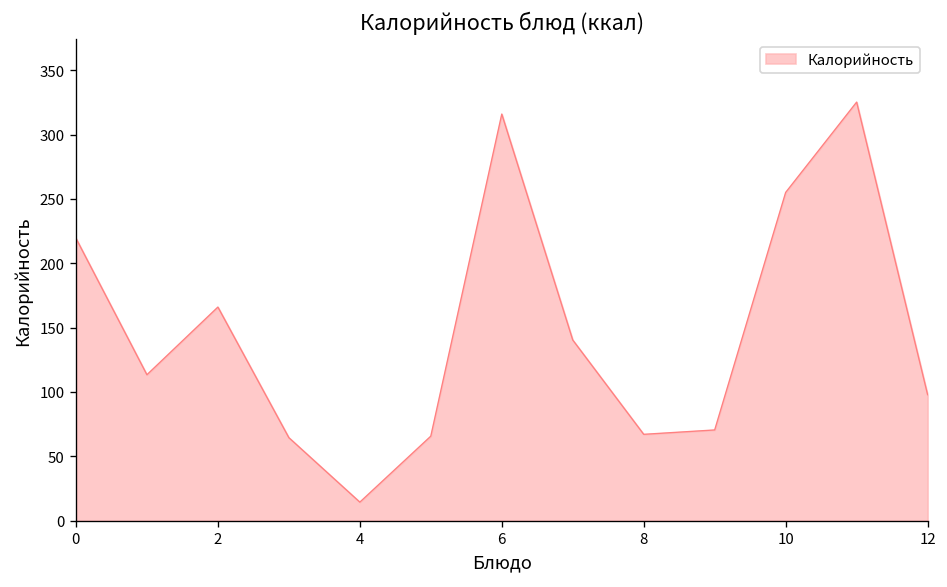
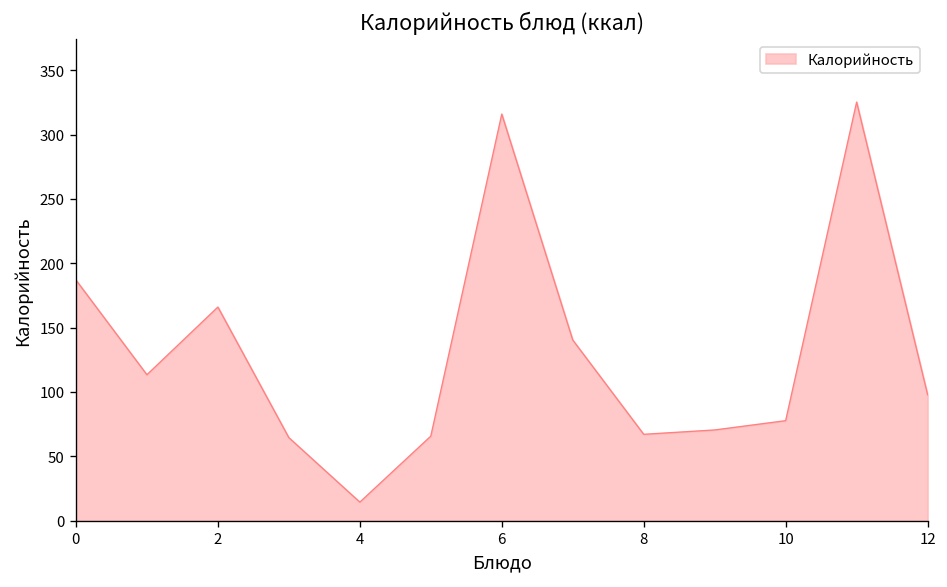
0: 219 -> 187
10: 255 -> 78
